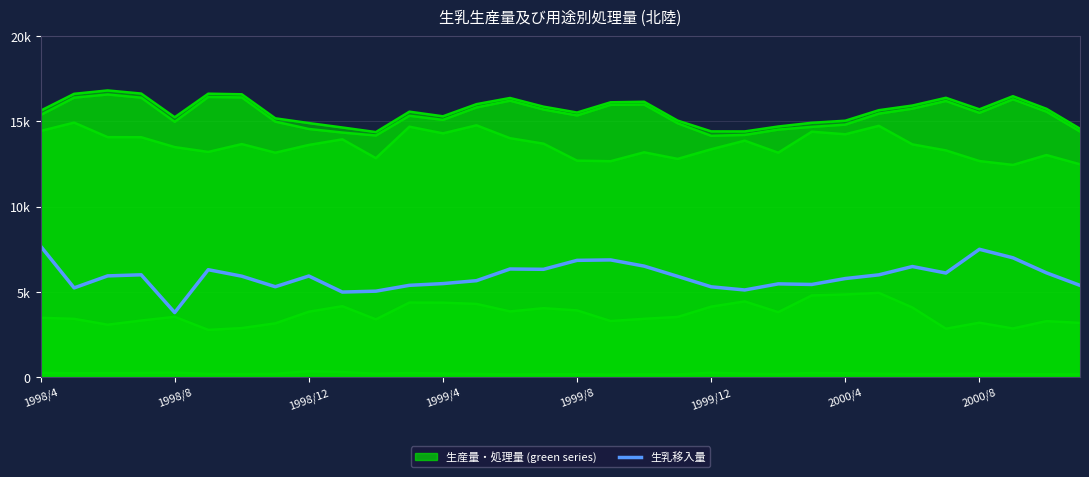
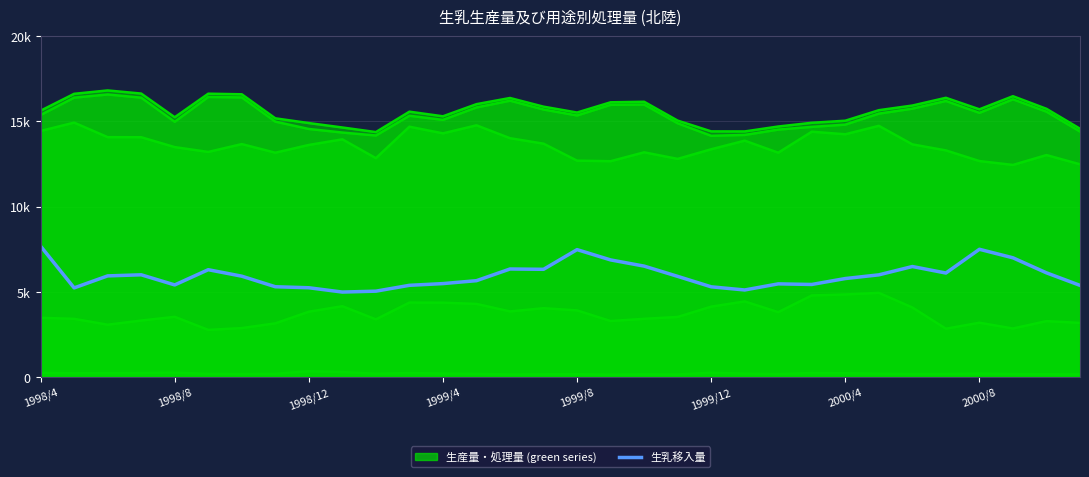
生乳移入量, 1998/8: 3800 -> 5400
生乳移入量, 1998/12: 5900 -> 5200
生乳移入量, 1999/8: 6900 -> 7500
